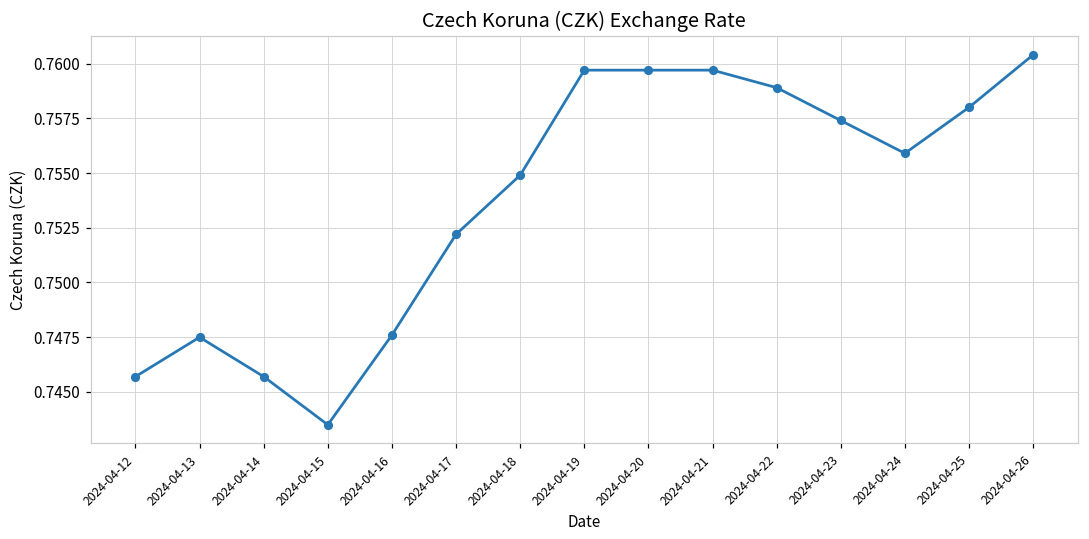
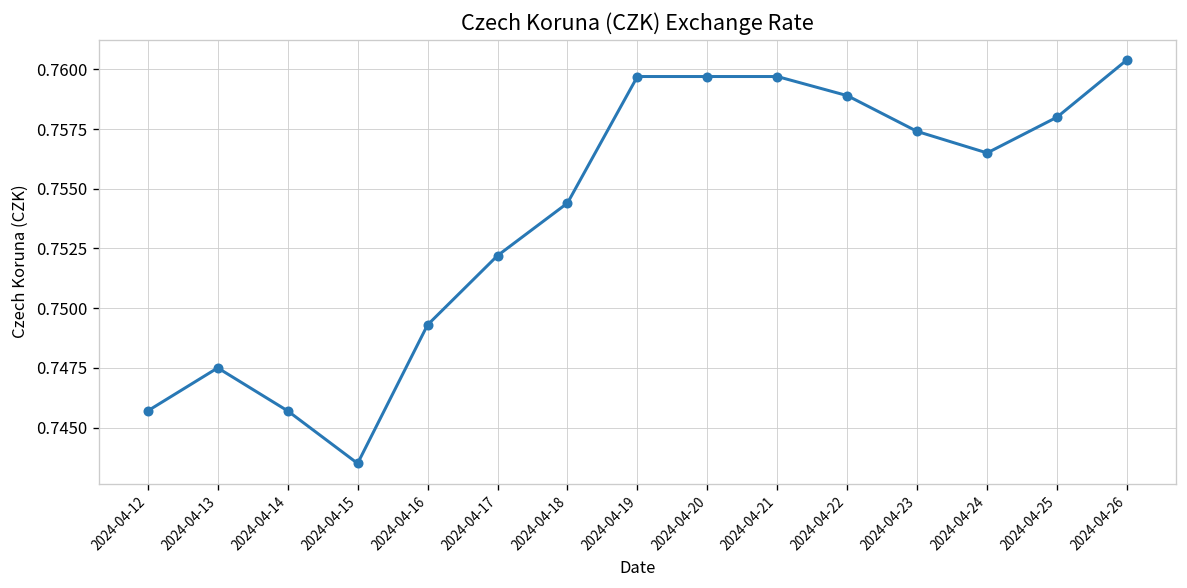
2024-04-16: 0.7476 -> 0.7493
2024-04-18: 0.7549 -> 0.7544
2024-04-24: 0.7559 -> 0.7565
